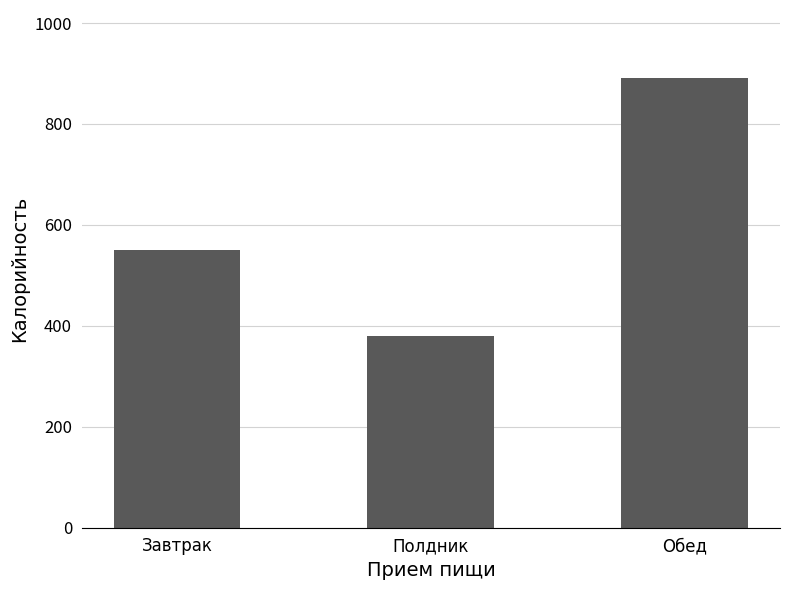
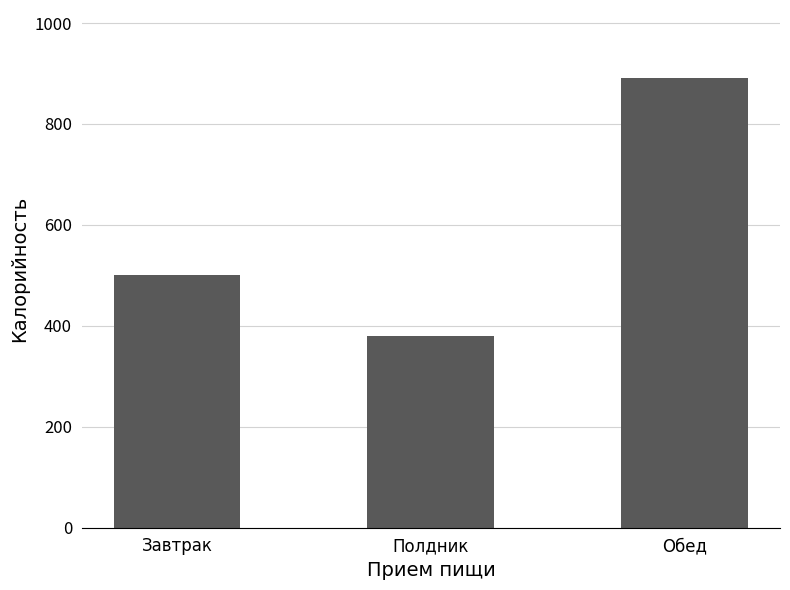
Завтрак: 550 -> 500
